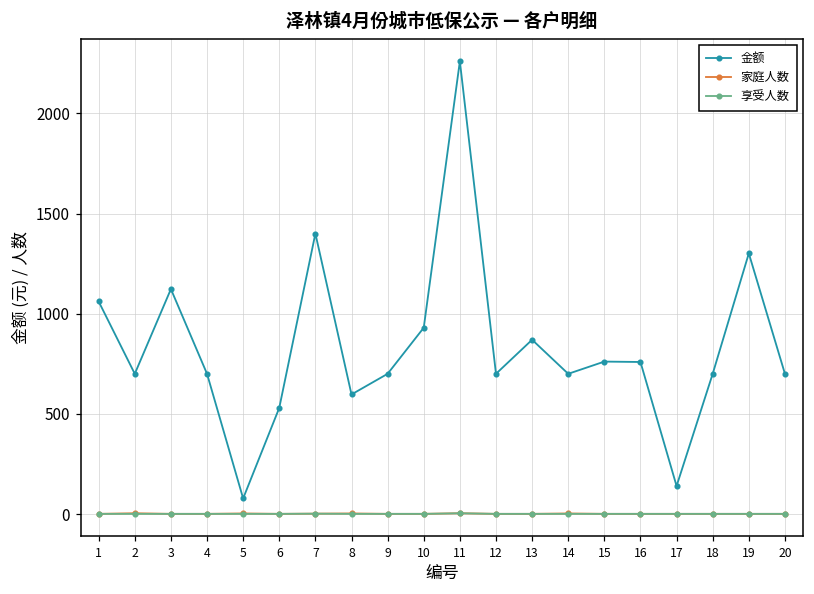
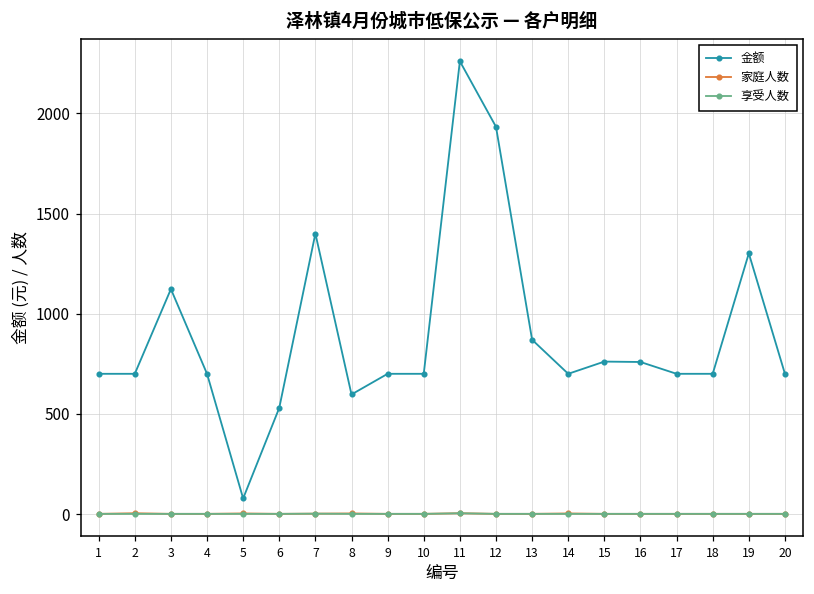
金额, 1: 1060 -> 700
金额, 10: 930 -> 700
金额, 12: 700 -> 1930
金额, 17: 140 -> 700
